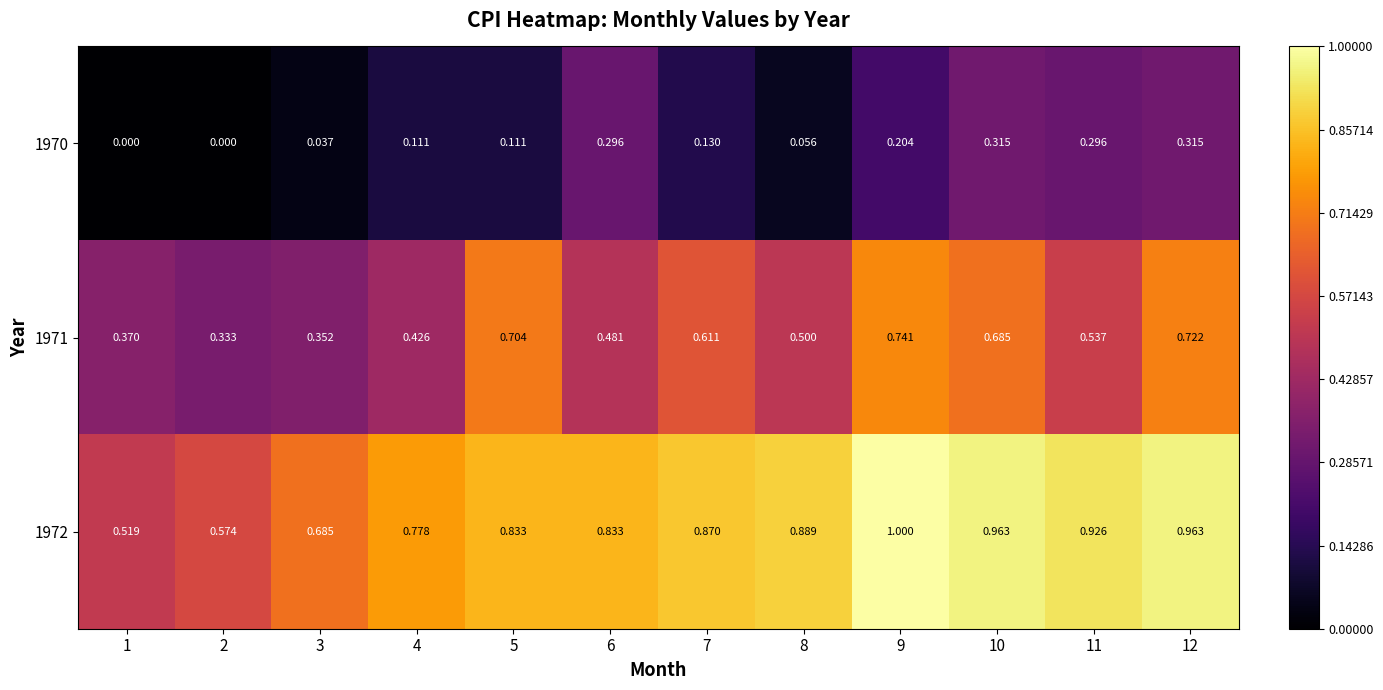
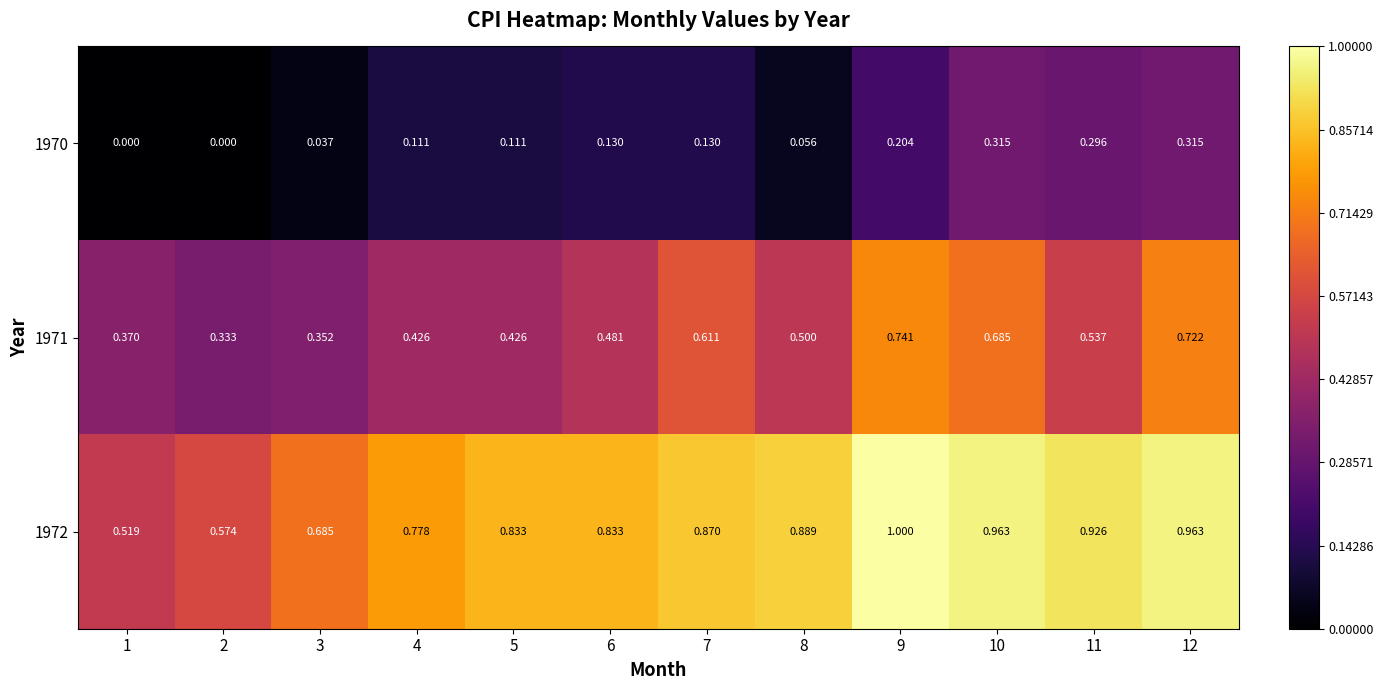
1970, 6: 0.296 -> 0.130
1971, 5: 0.704 -> 0.426
